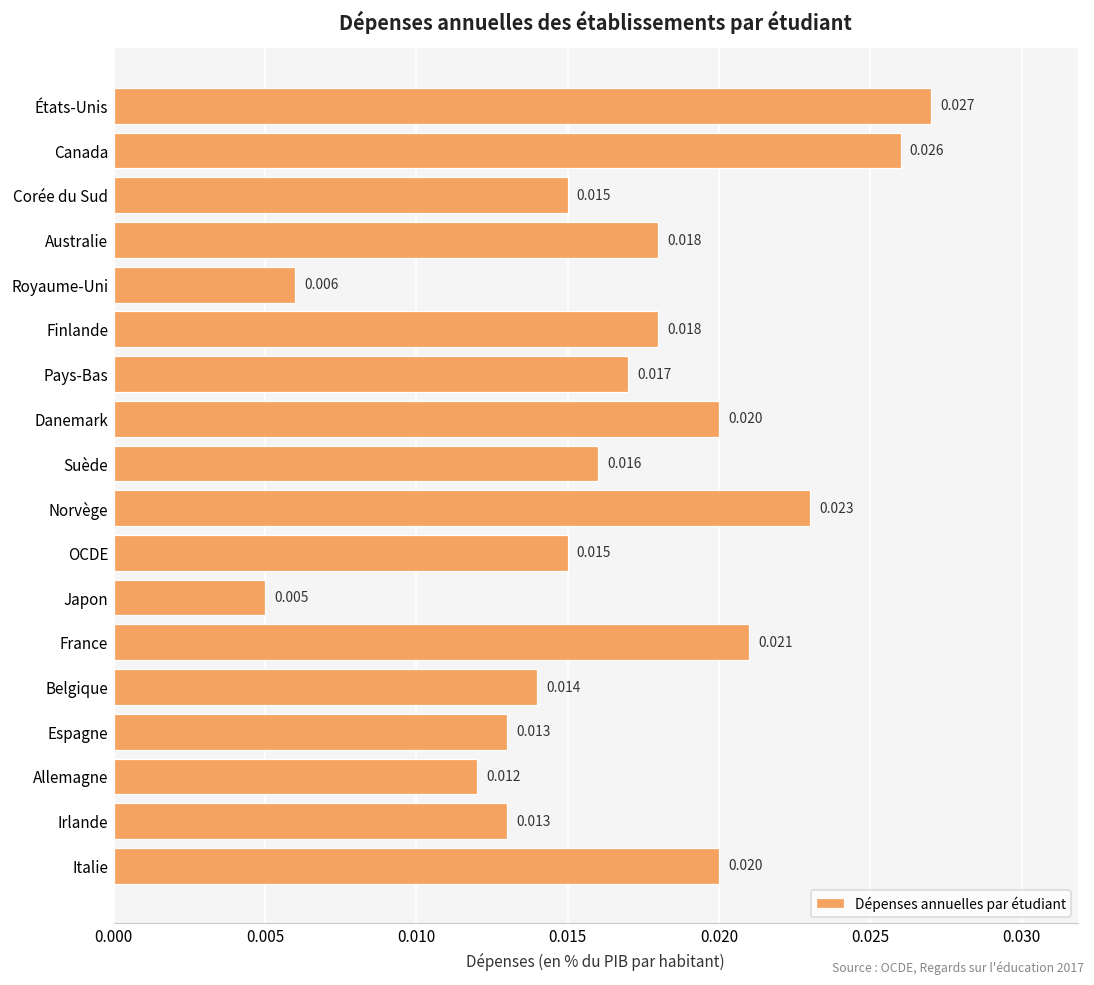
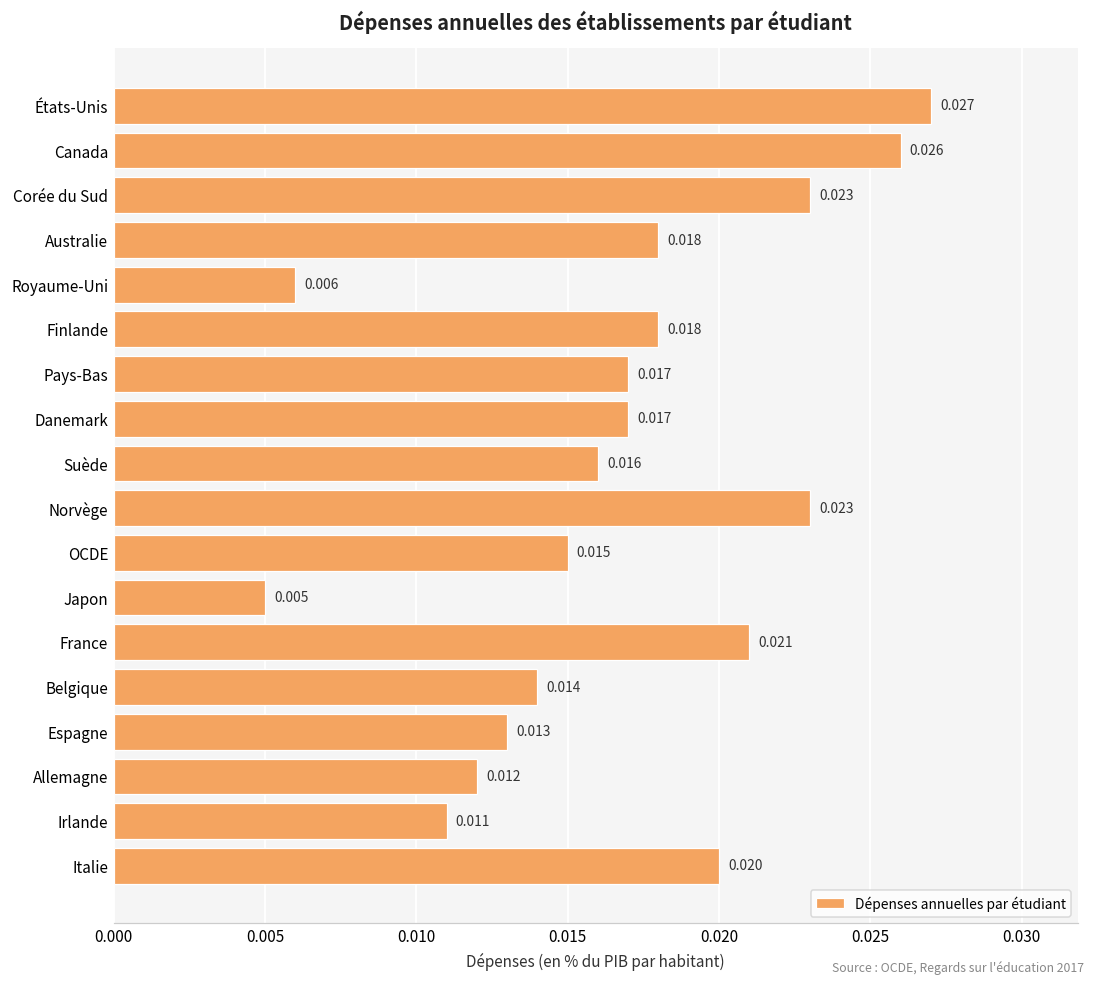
Corée du Sud: 0.015 -> 0.023
Danemark: 0.020 -> 0.017
Irlande: 0.013 -> 0.011
